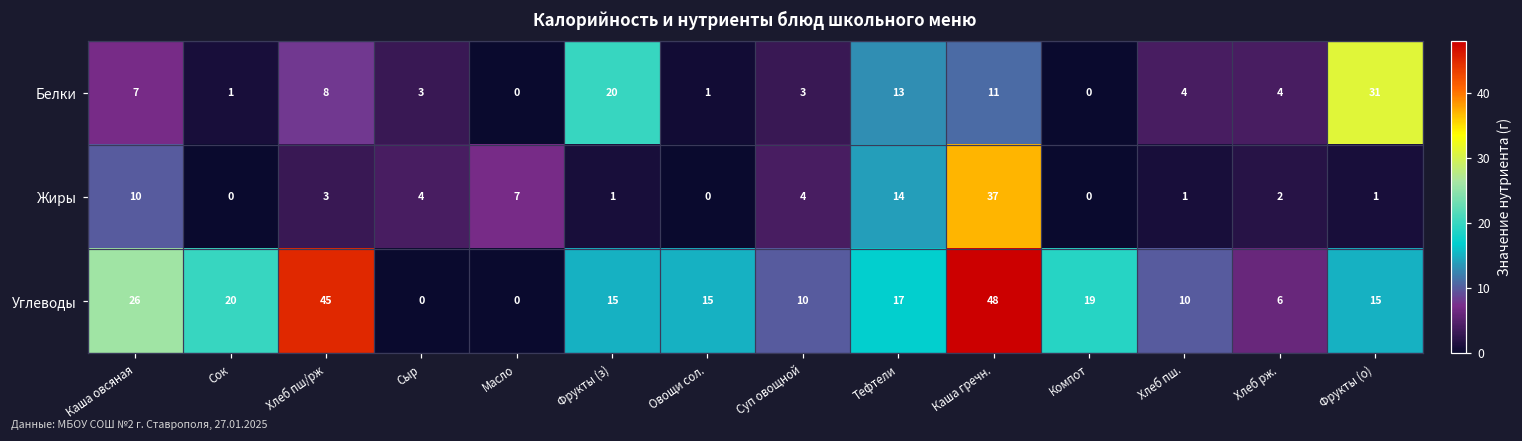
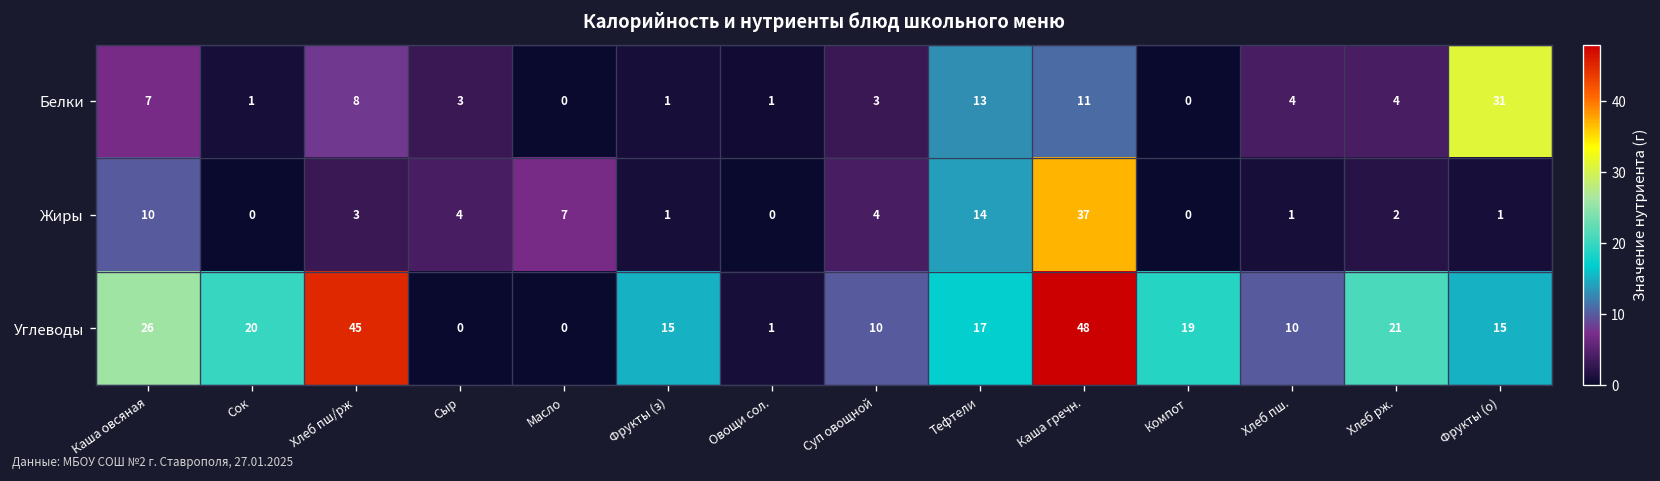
Белки, Фрукты (з): 20 -> 1
Углеводы, Овощи сол.: 15 -> 1
Углеводы, Хлеб рж.: 6 -> 21
